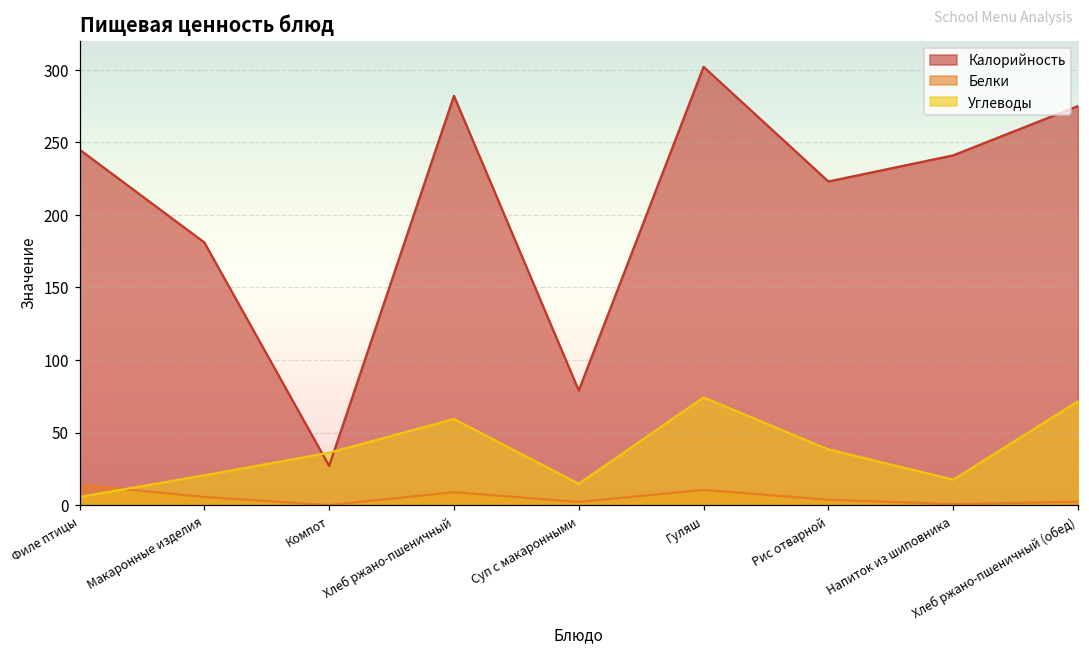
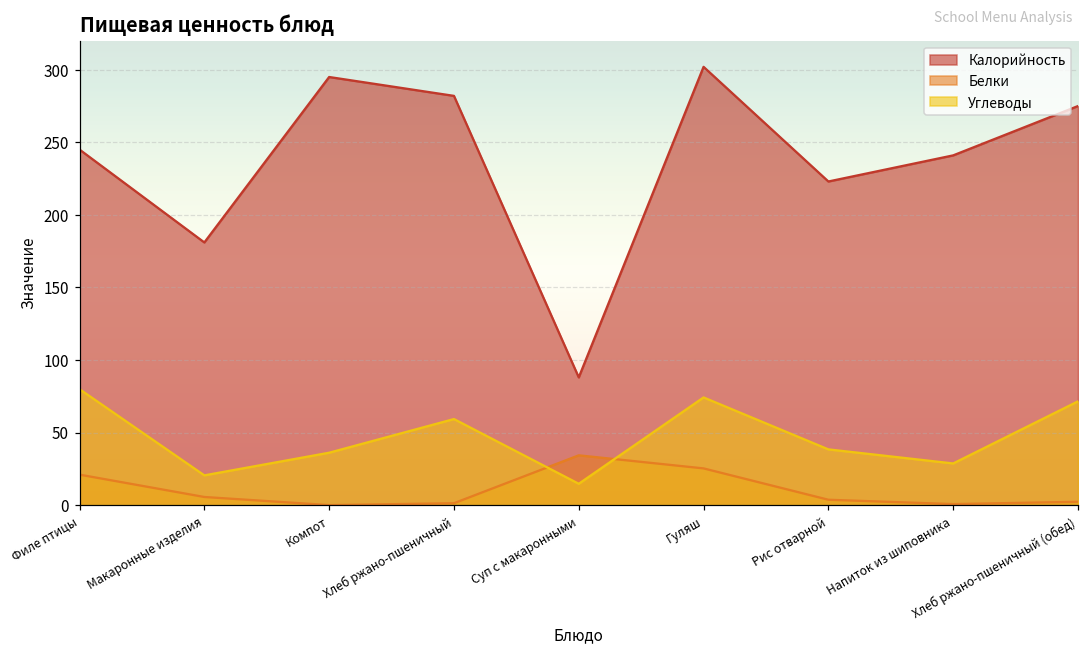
Белки, Филе птицы: 14 -> 21
Углеводы, Филе птицы: 6 -> 80
Калорийность, Компот: 27 -> 295
Белки, Хлеб ржано-пшеничный: 9 -> 1
Калорийность, Суп с макаронными: 79 -> 88
Белки, Суп с макаронными: 2 -> 34
Белки, Гуляш: 11 -> 25
Углеводы, Напиток из шиповника: 18 -> 29
